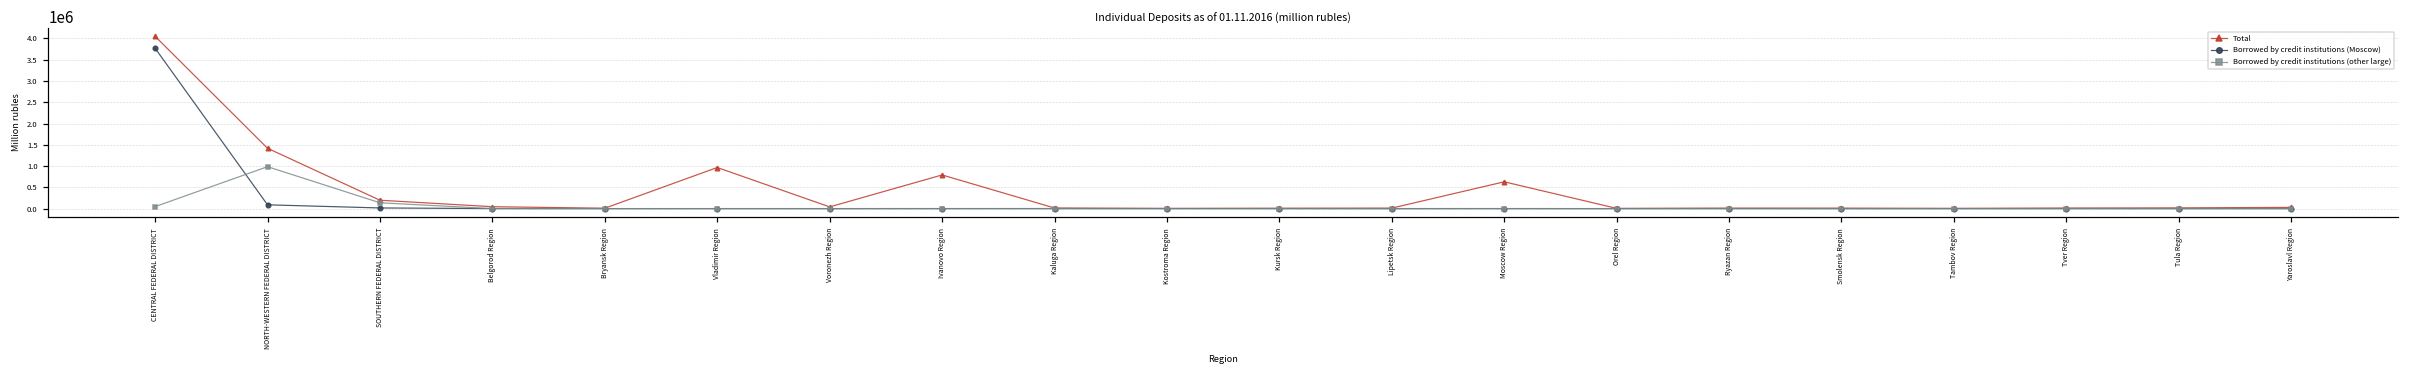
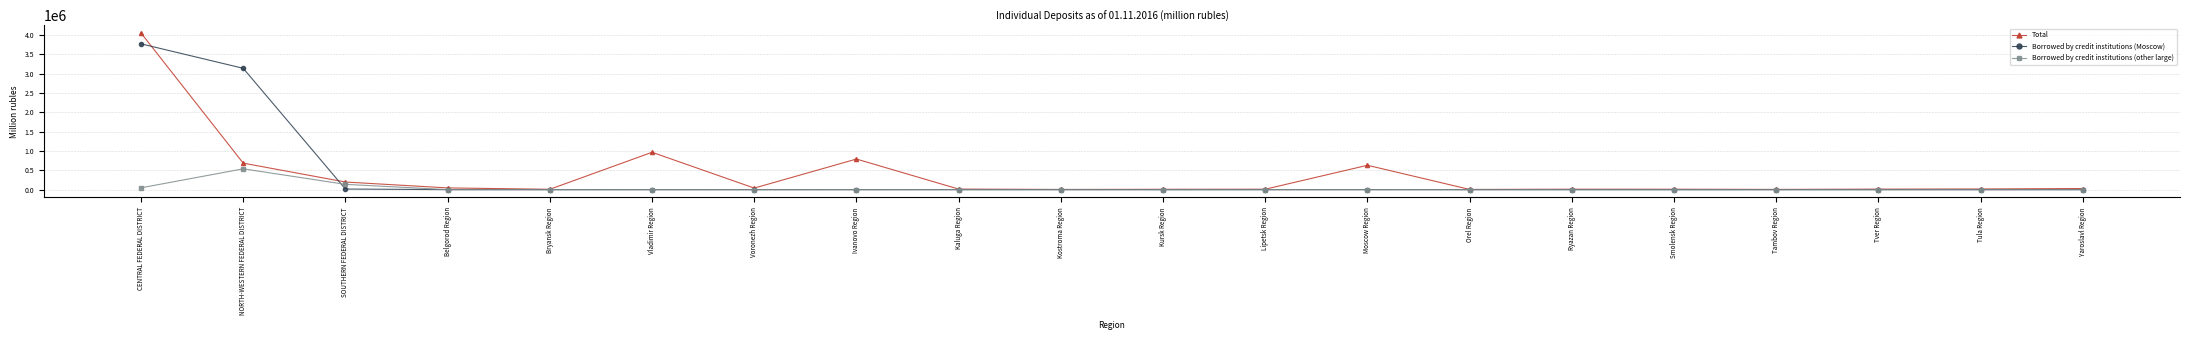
Total, NORTH-WESTERN FEDERAL DISTRICT: 1400000 -> 700000
Borrowed by credit institutions (Moscow), NORTH-WESTERN FEDERAL DISTRICT: 100000 -> 3100000
Borrowed by credit institutions (other large), NORTH-WESTERN FEDERAL DISTRICT: 1000000 -> 500000
